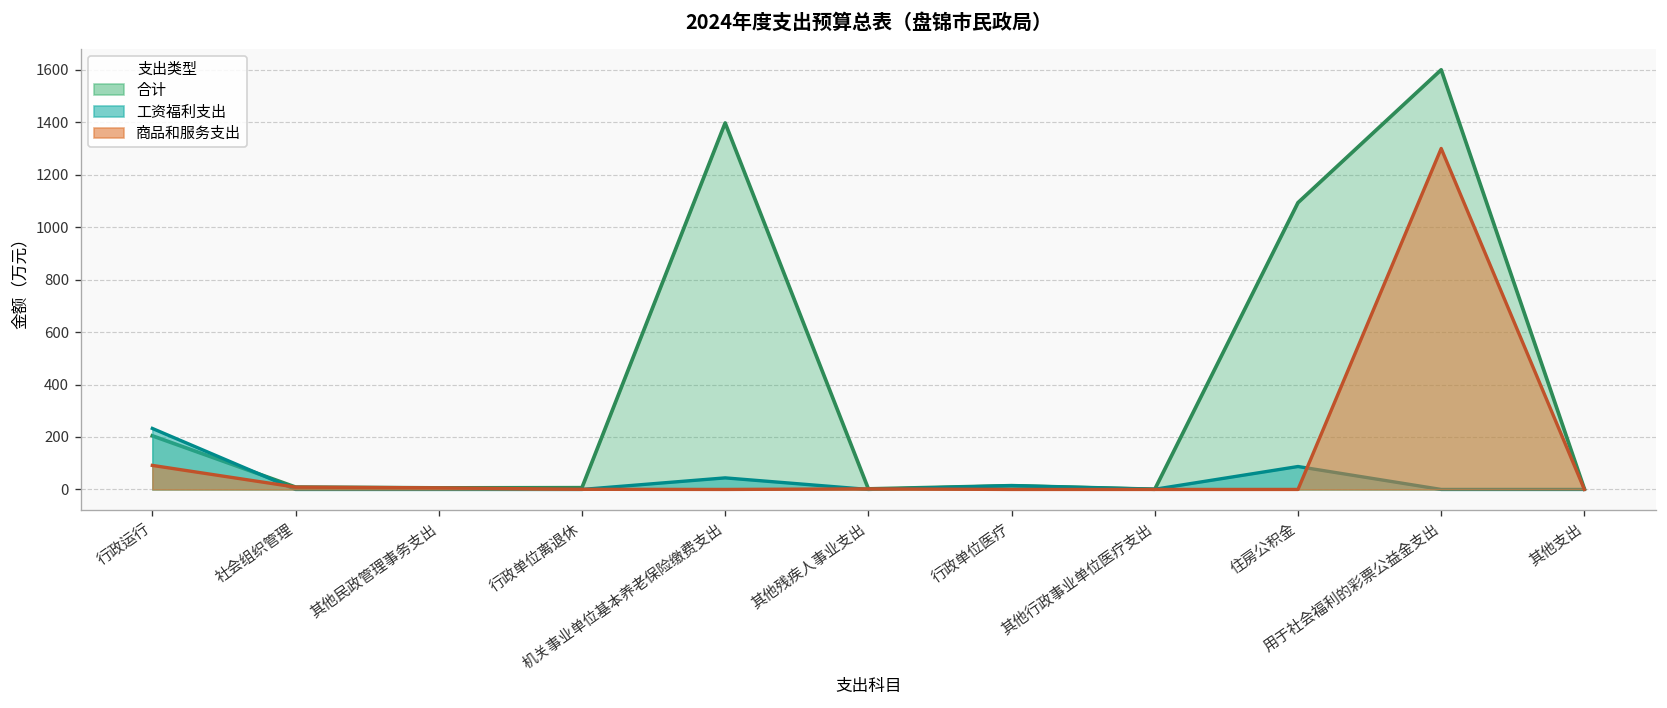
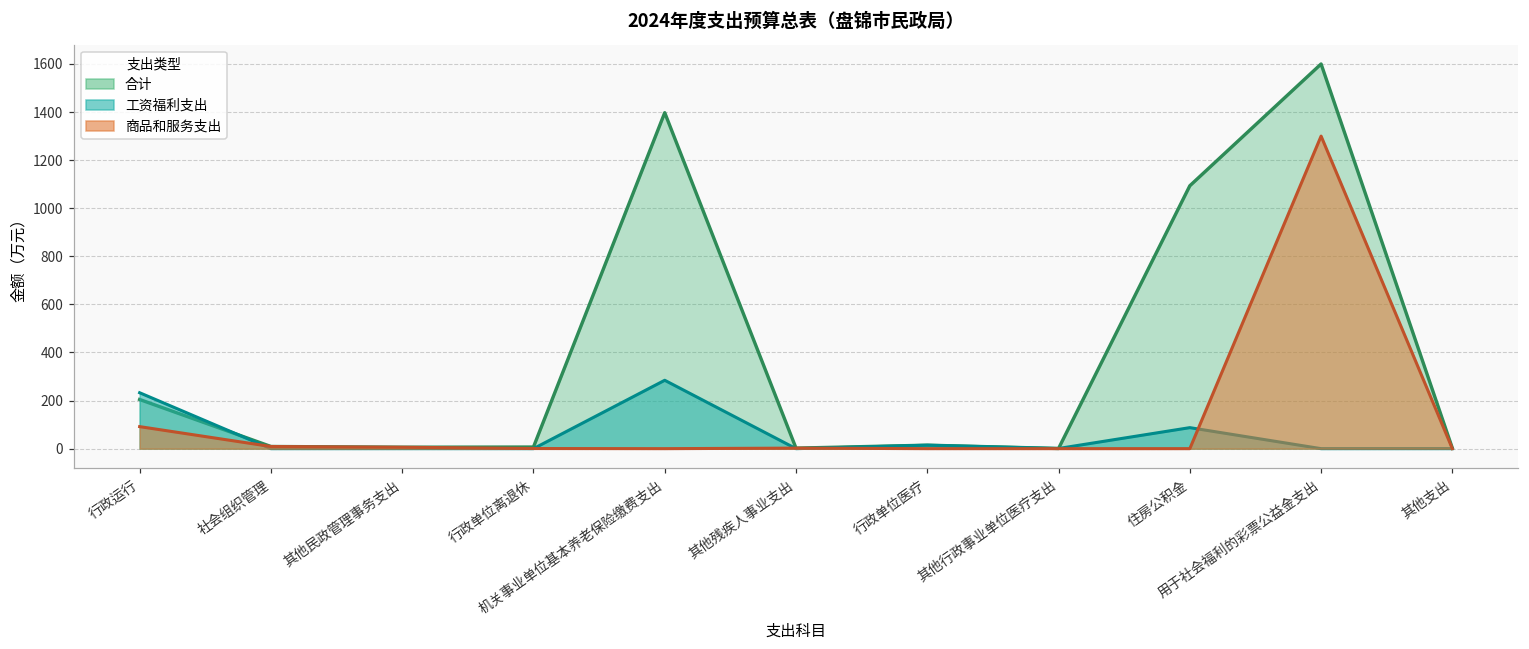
工资福利支出, 机关事业单位基本养老保险缴费支出: 40 -> 280
